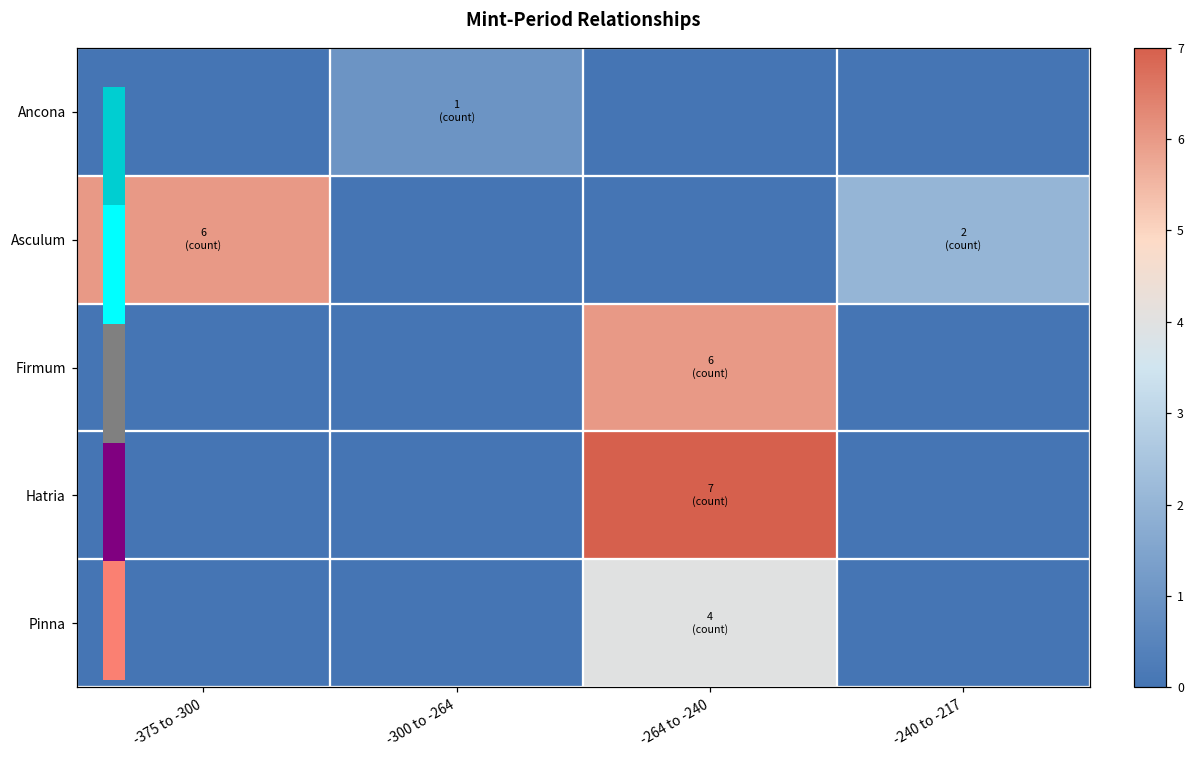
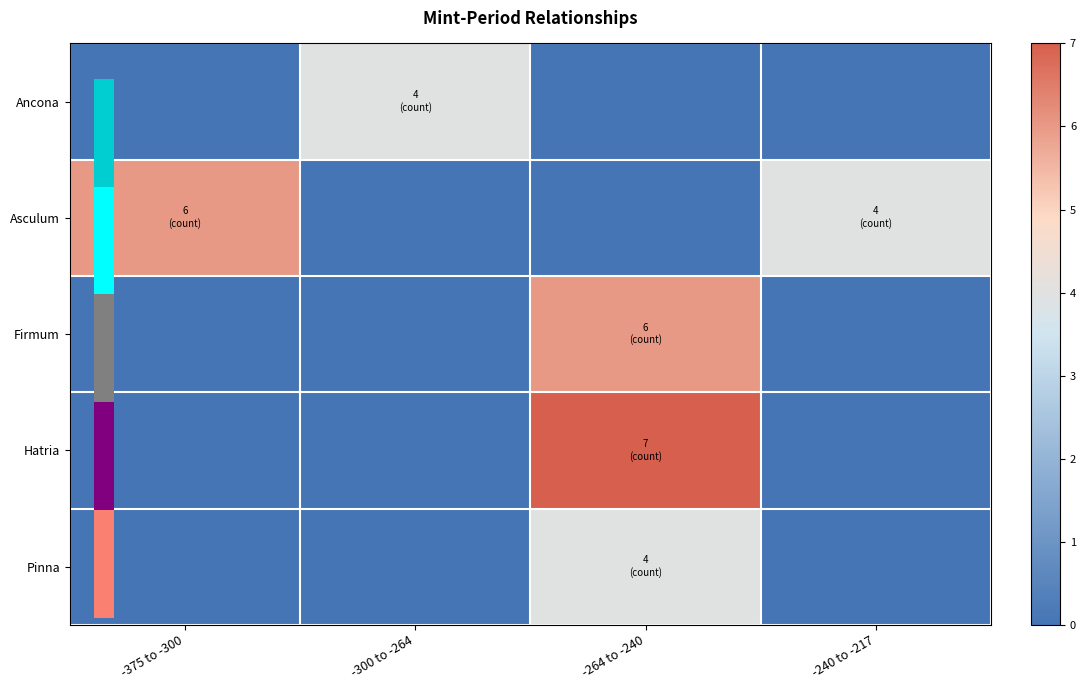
Ancona, -300 to -264: 1 -> 4
Asculum, -240 to -217: 2 -> 4
